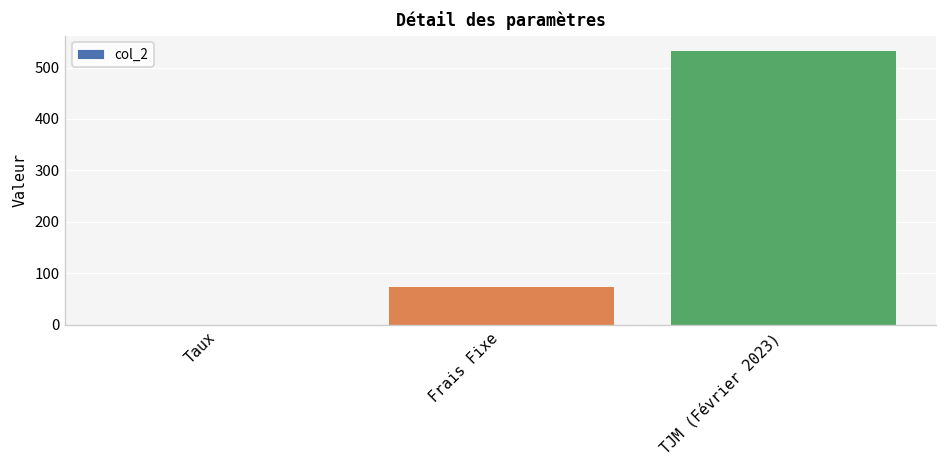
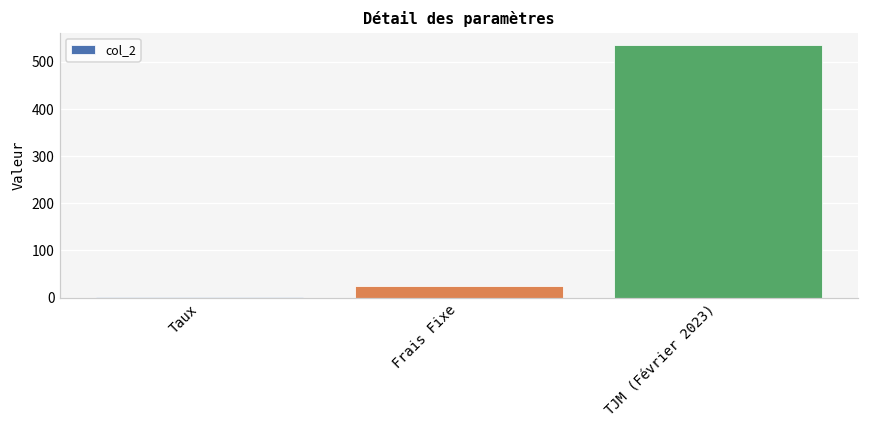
Frais Fixe: 80 -> 30
